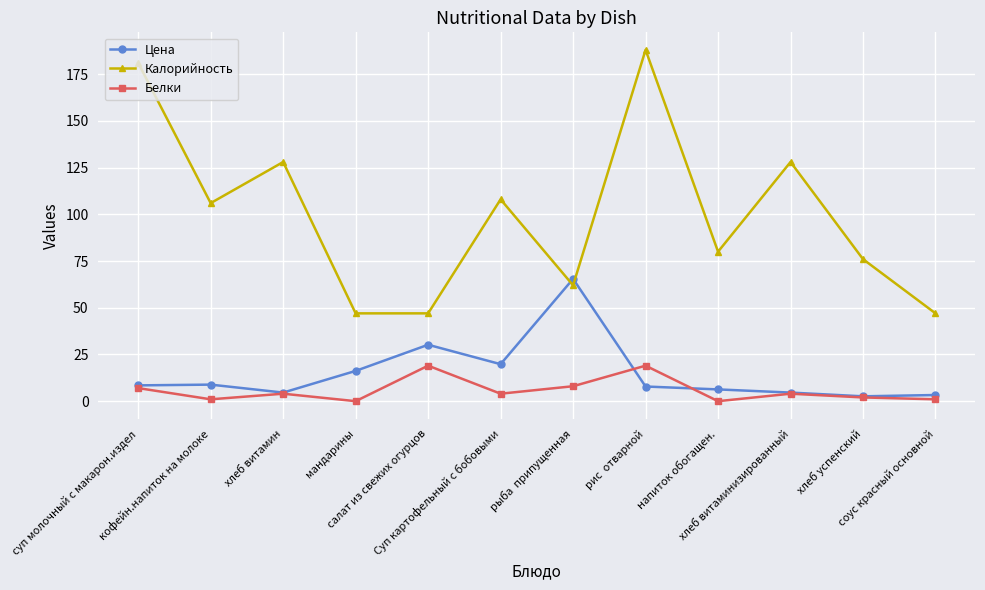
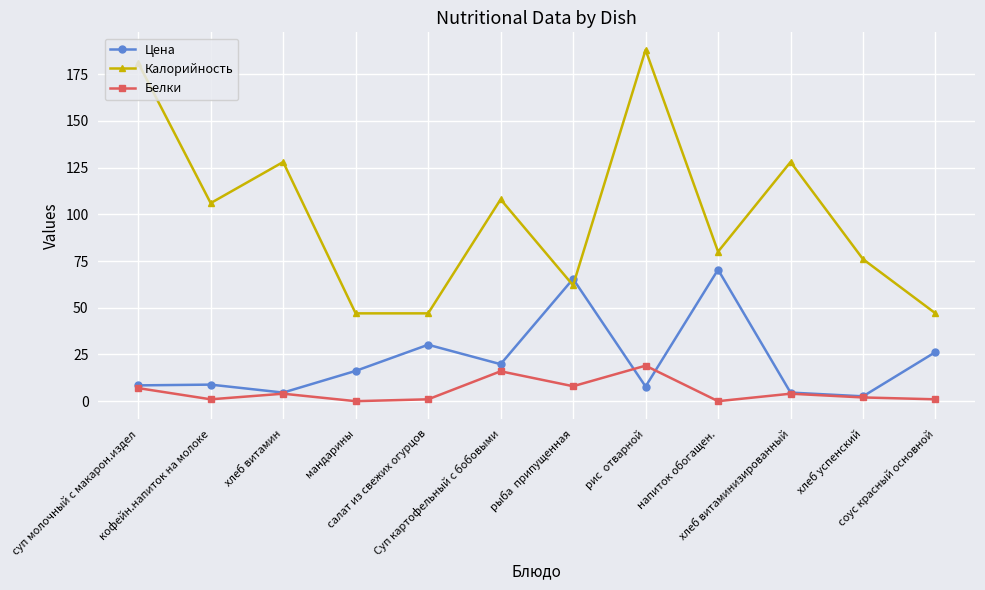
Белки, салат из свежих огурцов: 19 -> 1
Белки, Суп картофельный с бобовыми: 4 -> 16
Цена, напиток обогащен.: 6 -> 70
Цена, соус красный основной: 3 -> 26
